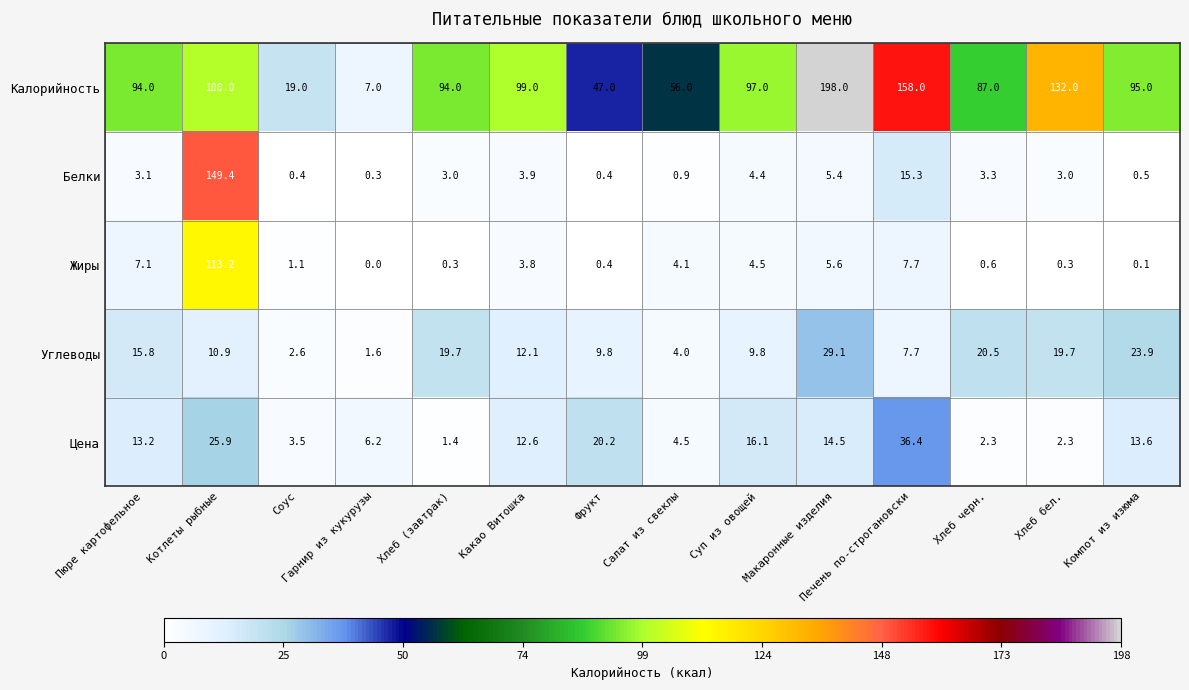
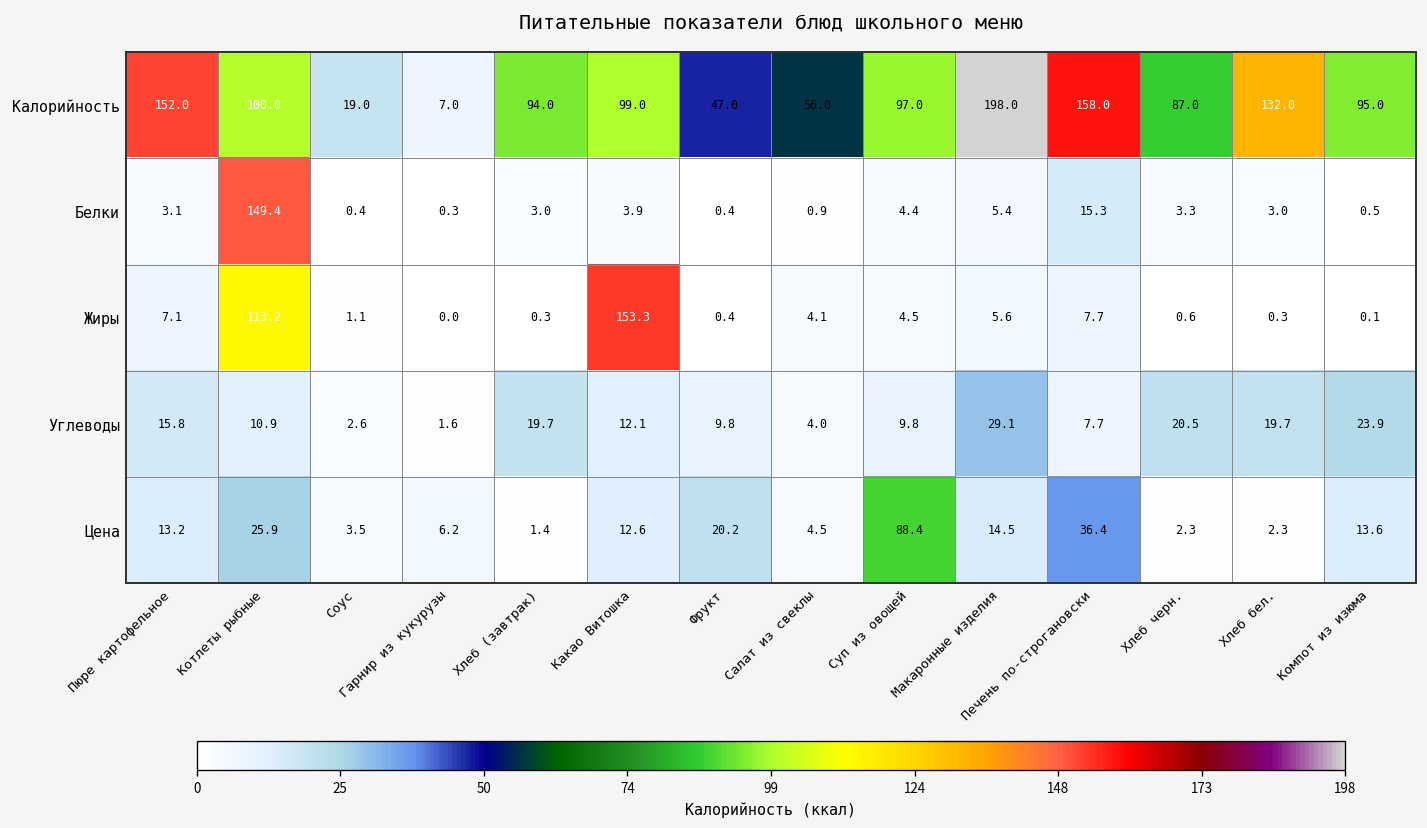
Калорийность, Пюре картофельное: 94.0 -> 152.0
Жиры, Какао Витошка: 3.8 -> 153.3
Цена, Суп из овощей: 16.1 -> 88.4
